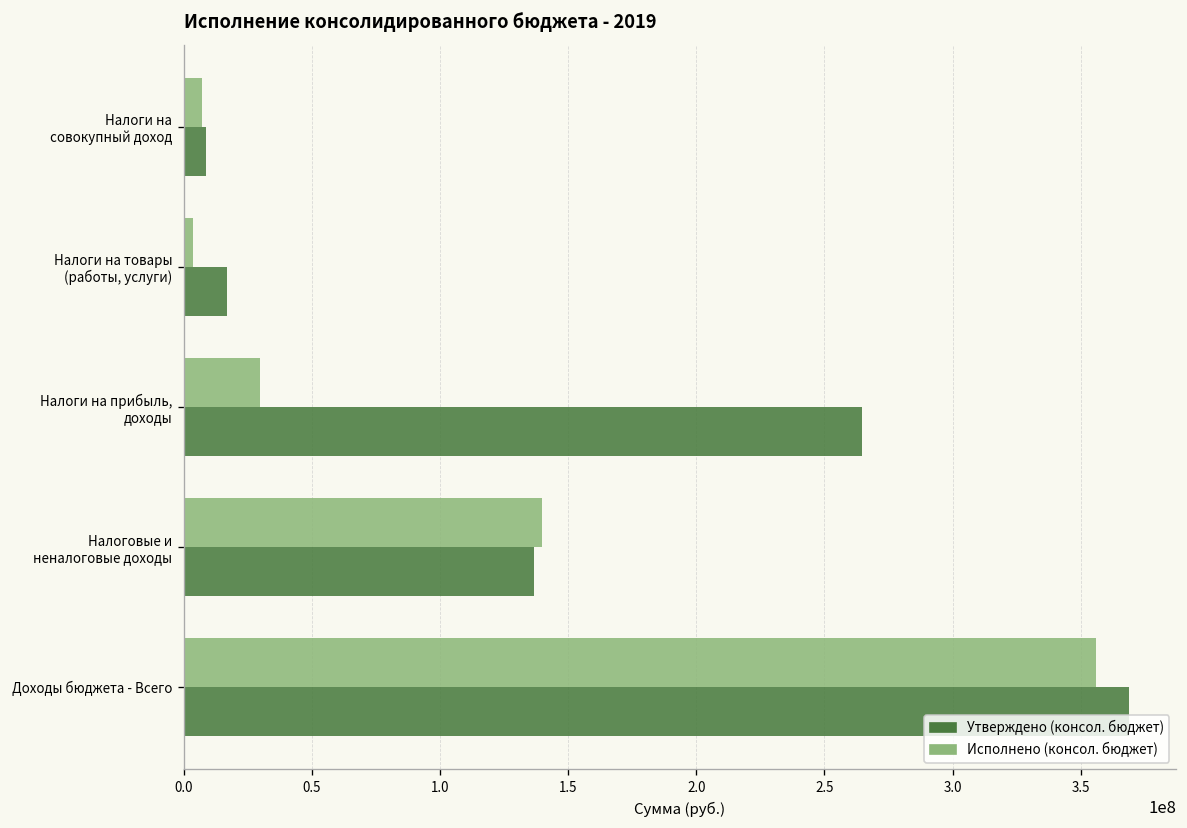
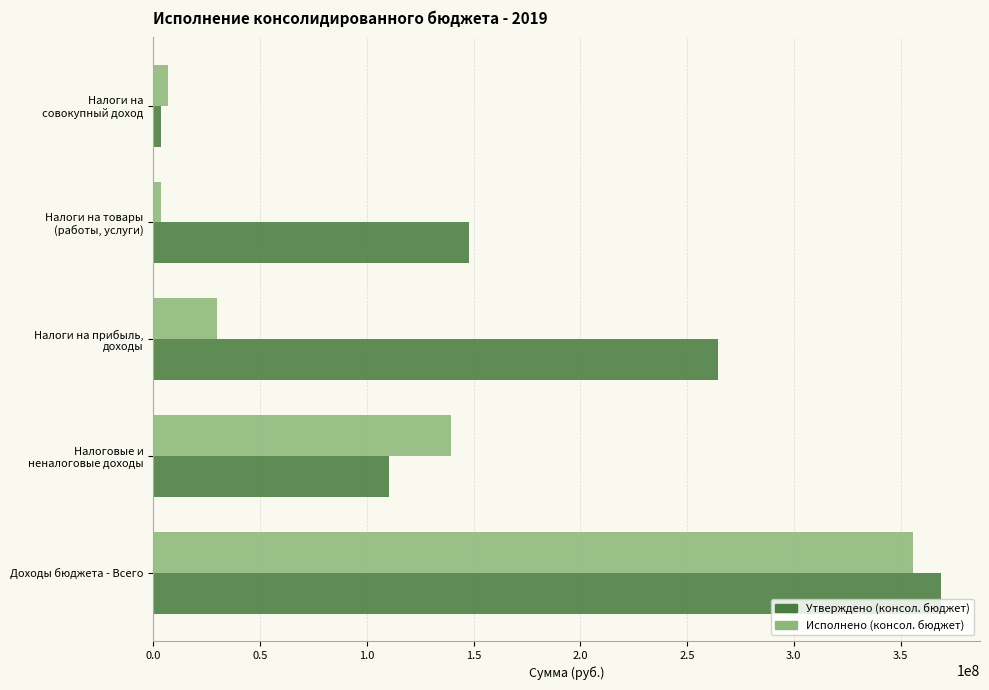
Утверждено (консол. бюджет), Налоги на совокупный доход: 9000000 -> 3000000
Утверждено (консол. бюджет), Налоги на товары (работы, услуги): 17000000 -> 148000000
Утверждено (консол. бюджет), Налоговые и неналоговые доходы: 137000000 -> 110000000
